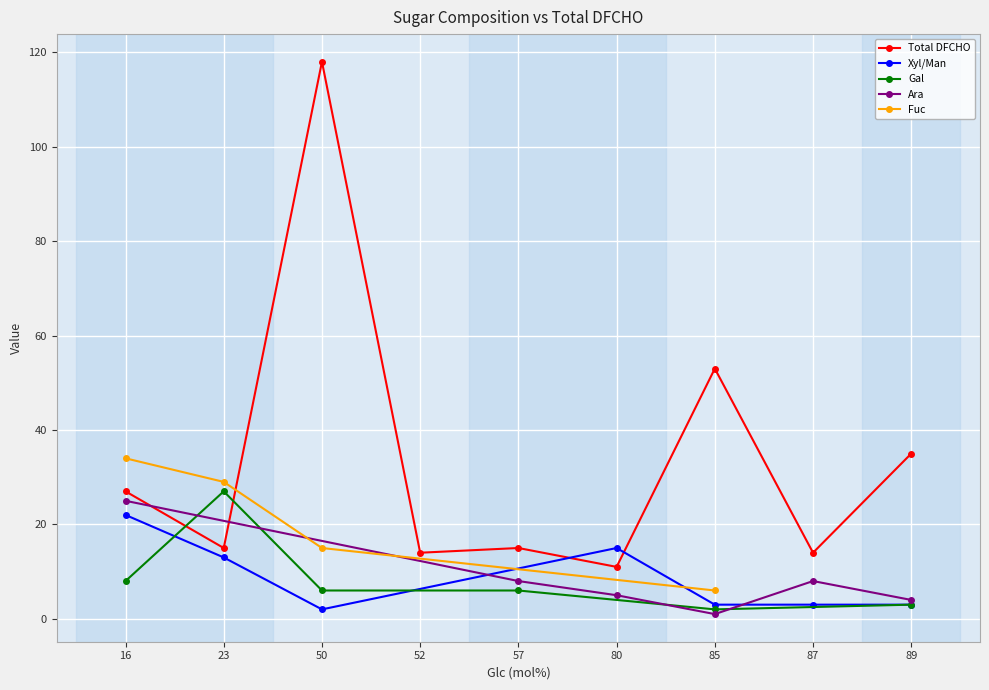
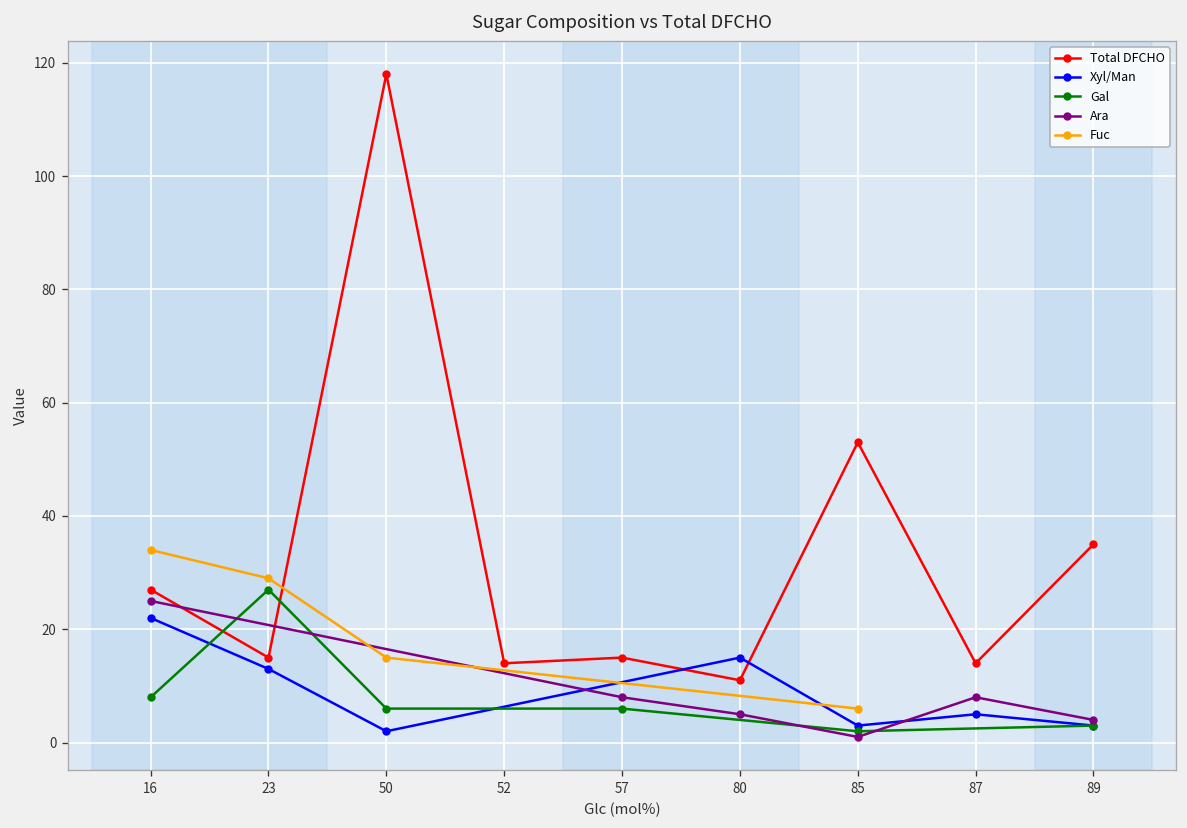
Xyl/Man, 87: 3 -> 5
